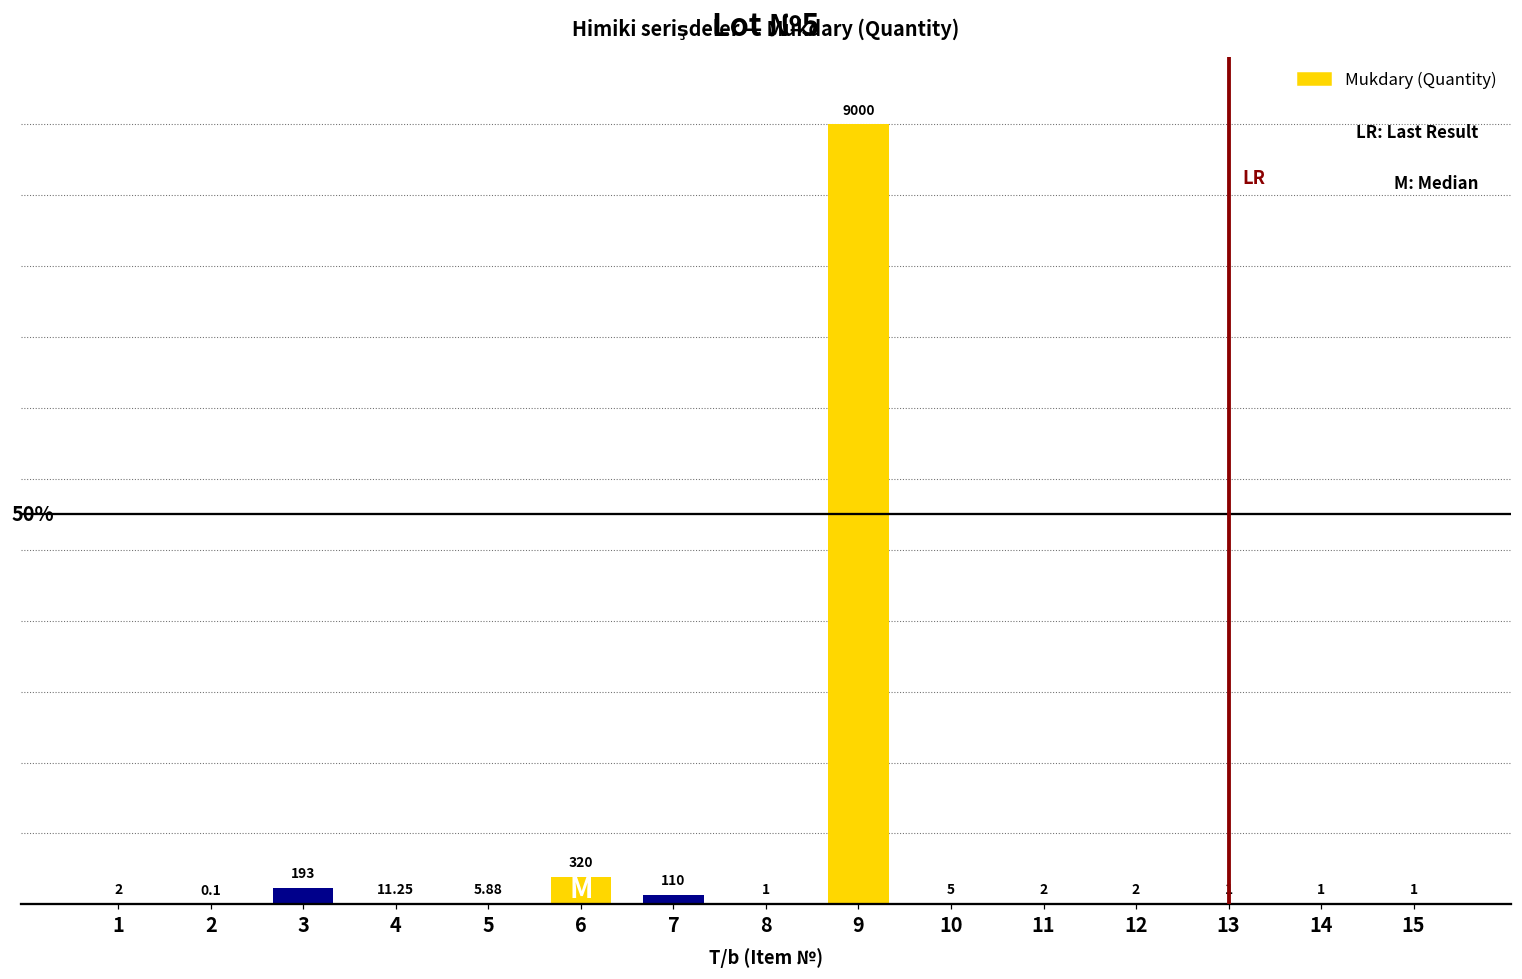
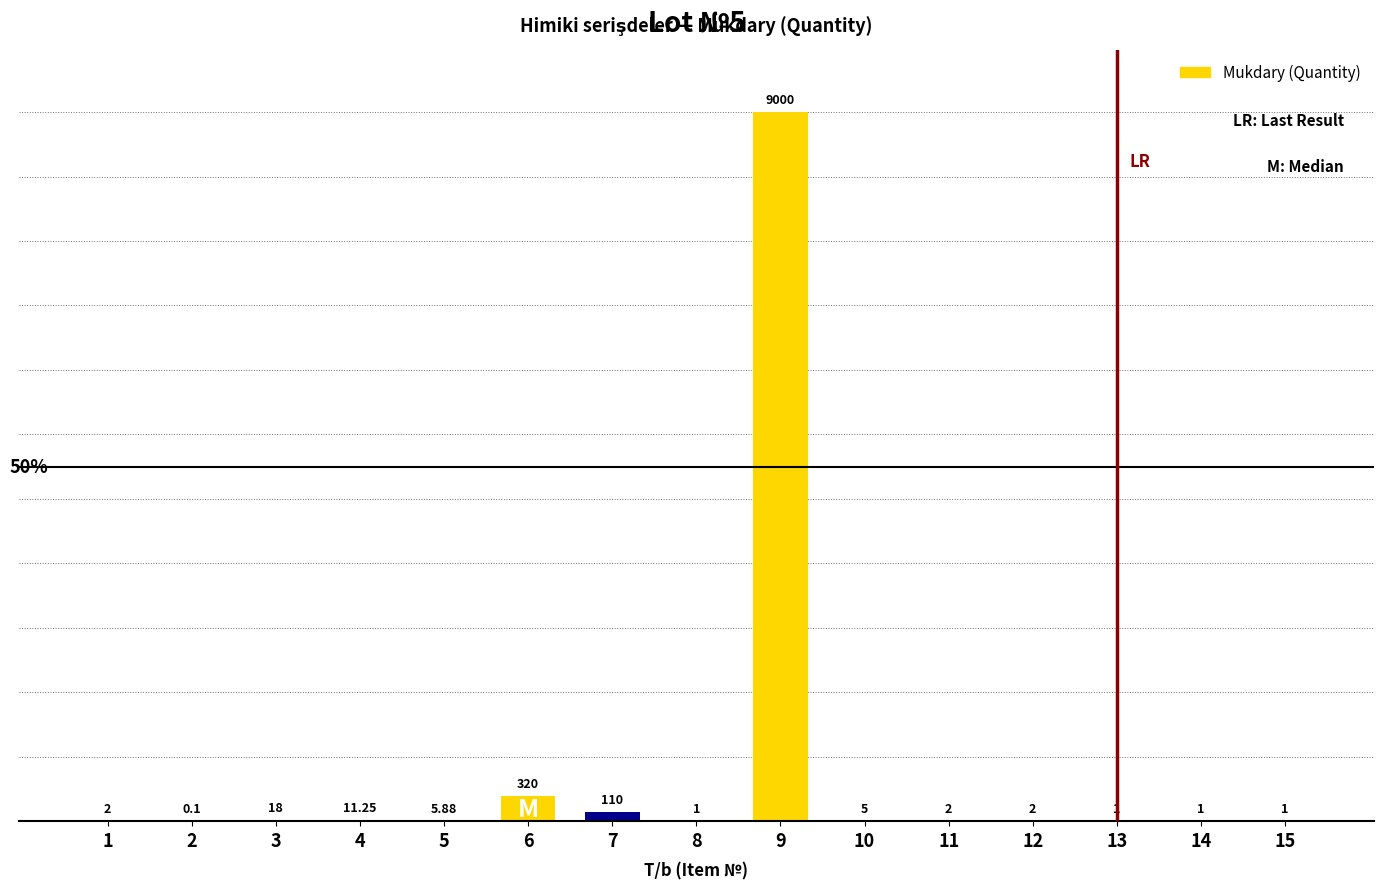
3: 193 -> 18
